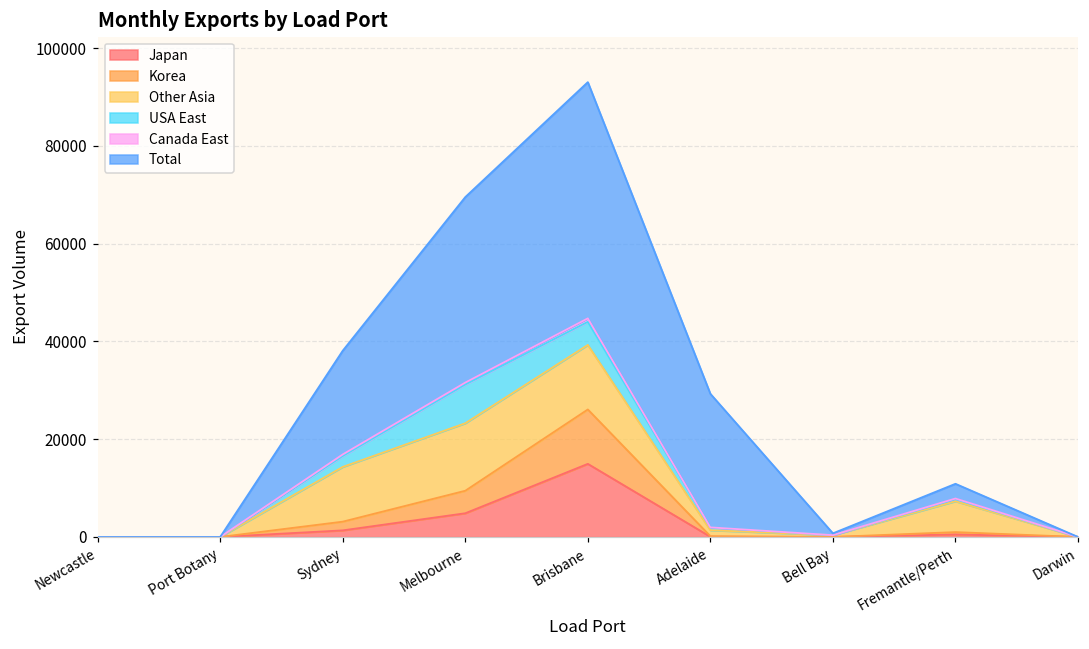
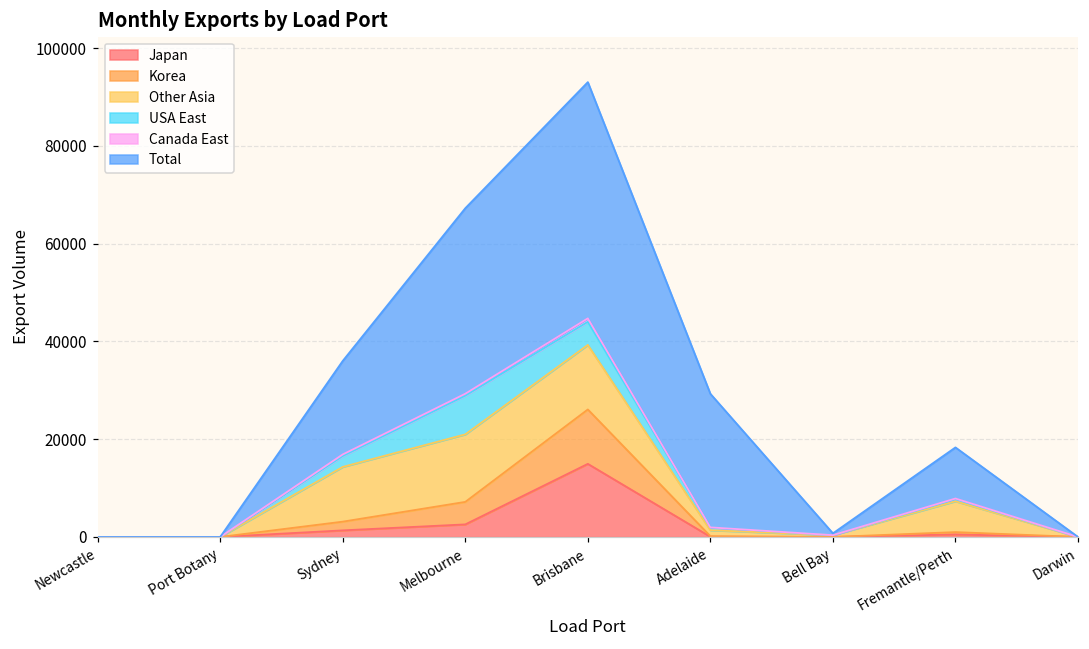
Total, Sydney: 21000 -> 19000
Japan, Melbourne: 5000 -> 3000
Total, Fremantle/Perth: 3000 -> 10000
